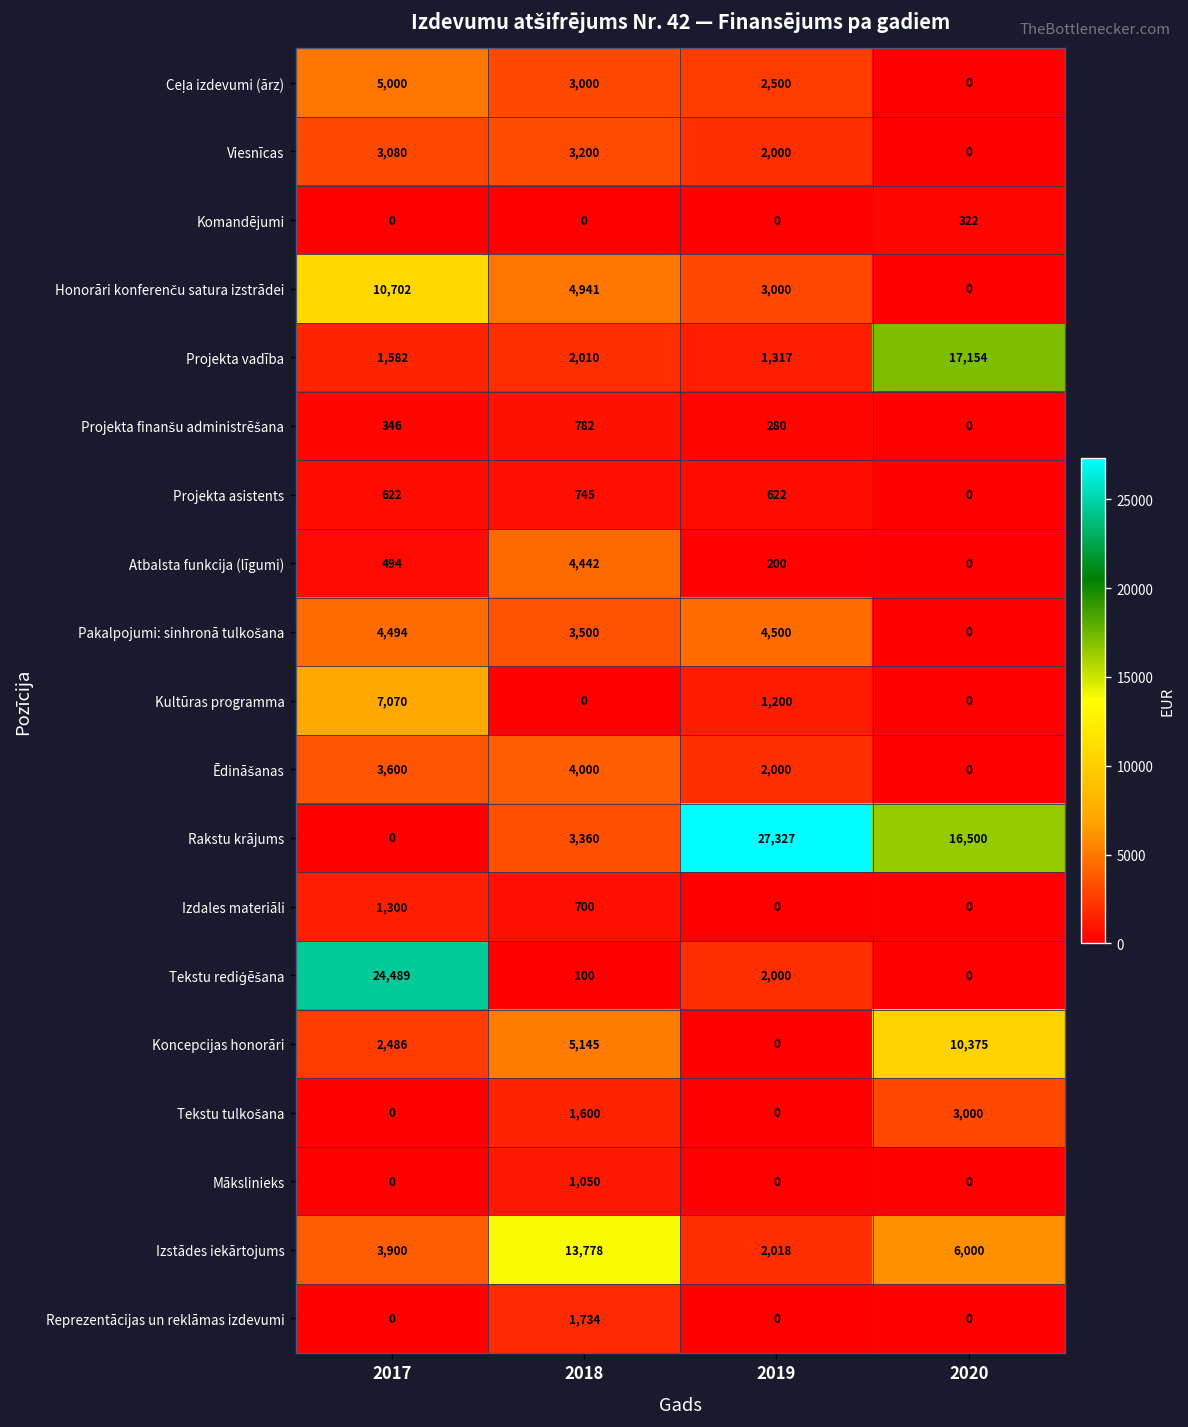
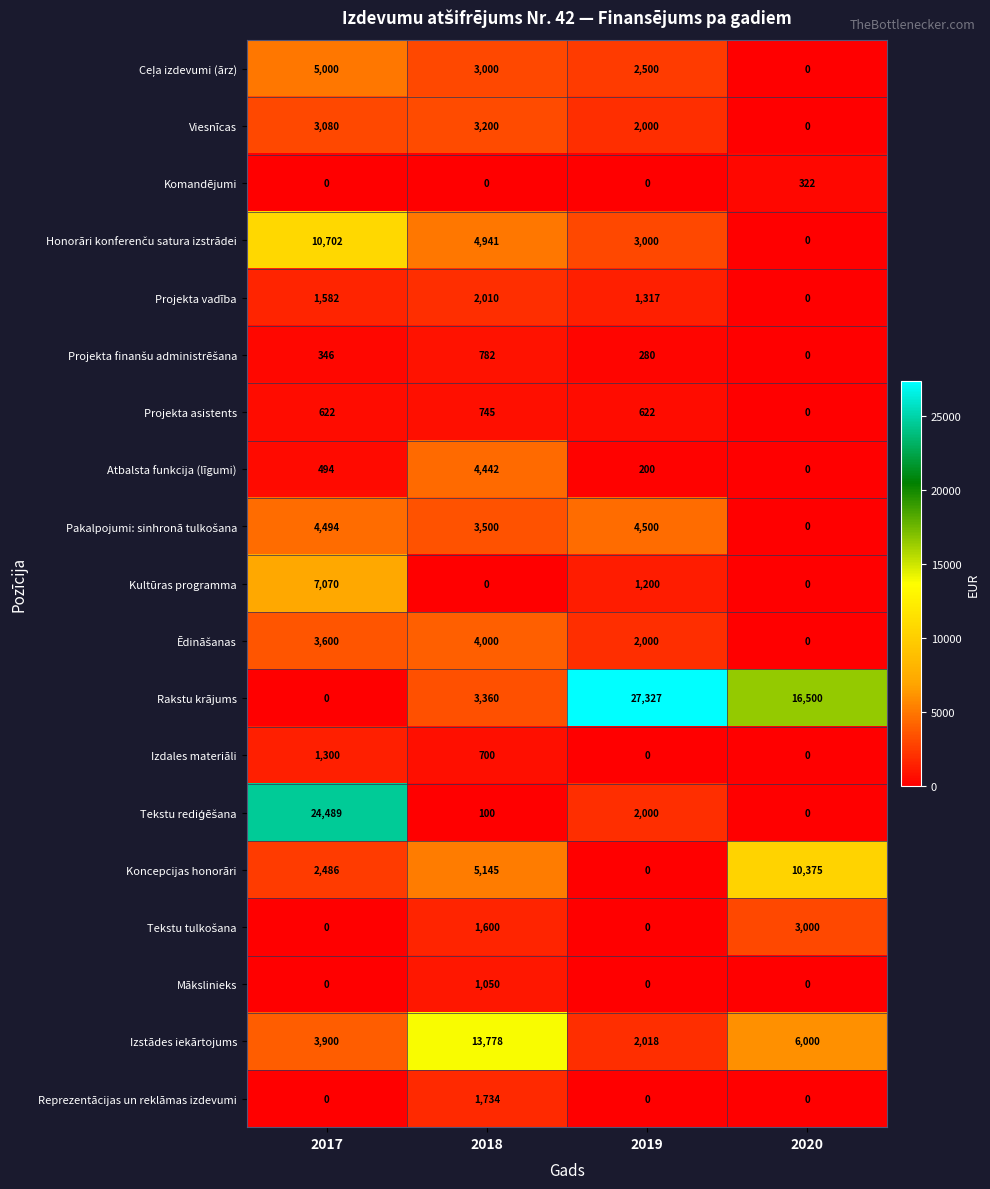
Projekta vadība, 2020: 17,154 -> 0
